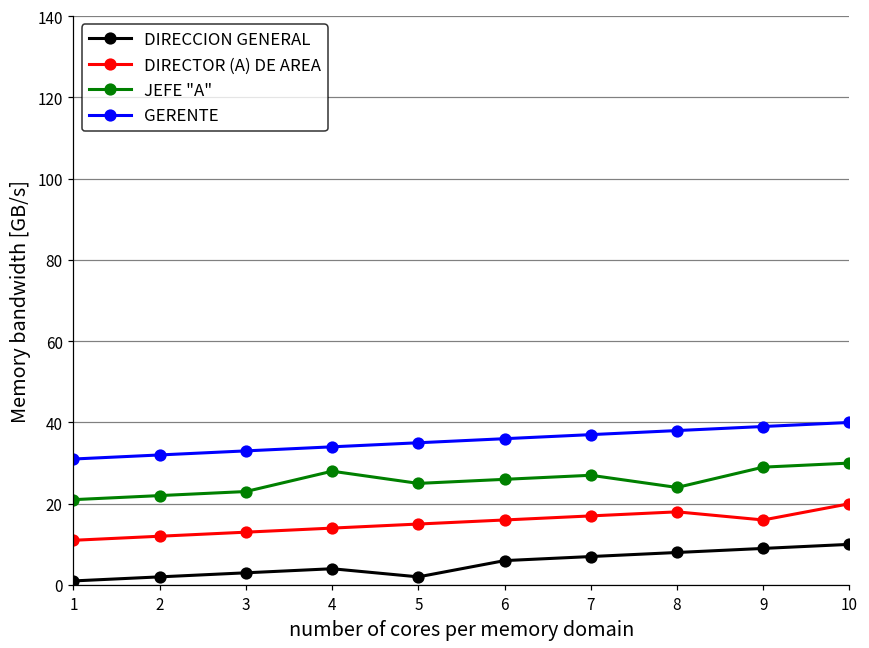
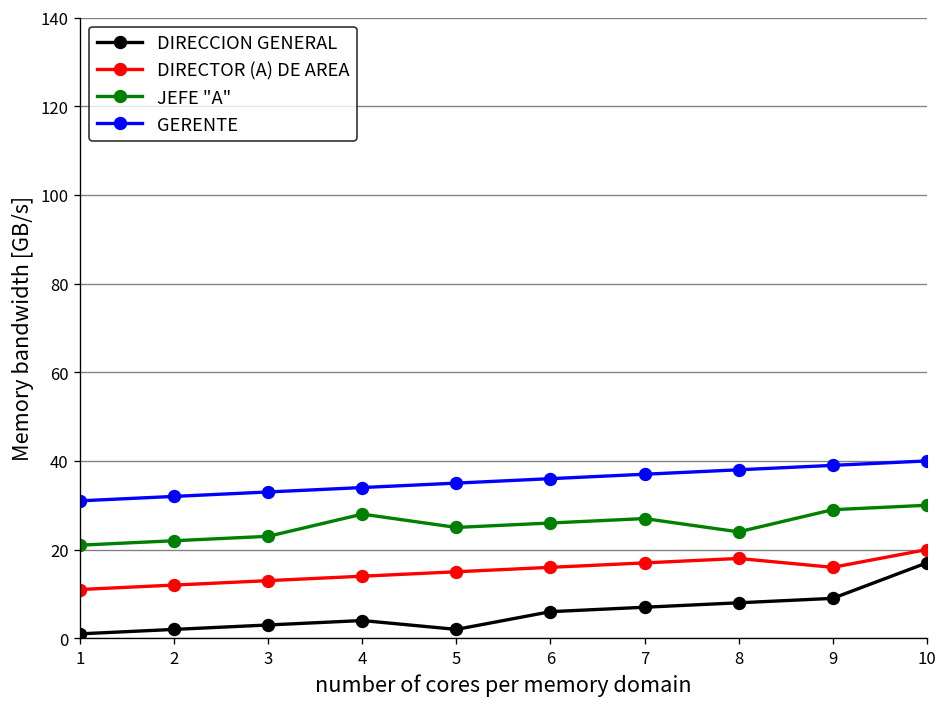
DIRECCION GENERAL, 10: 10 -> 17
